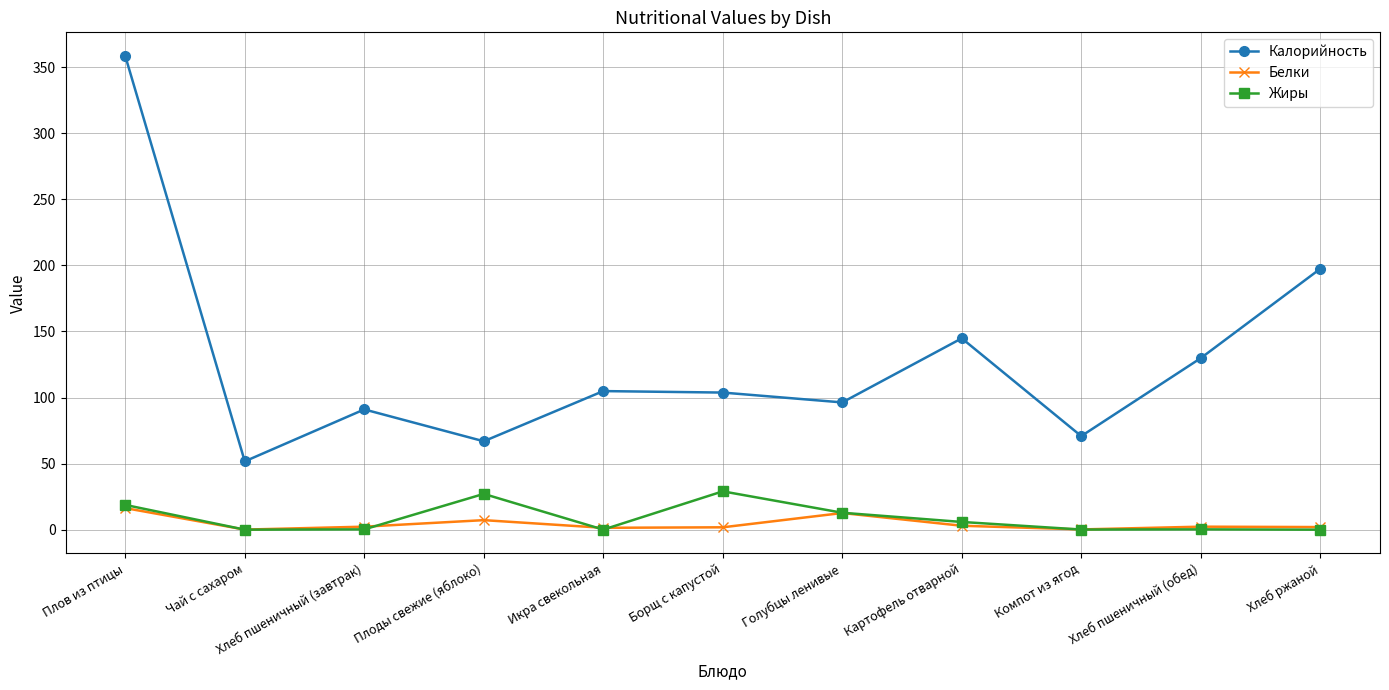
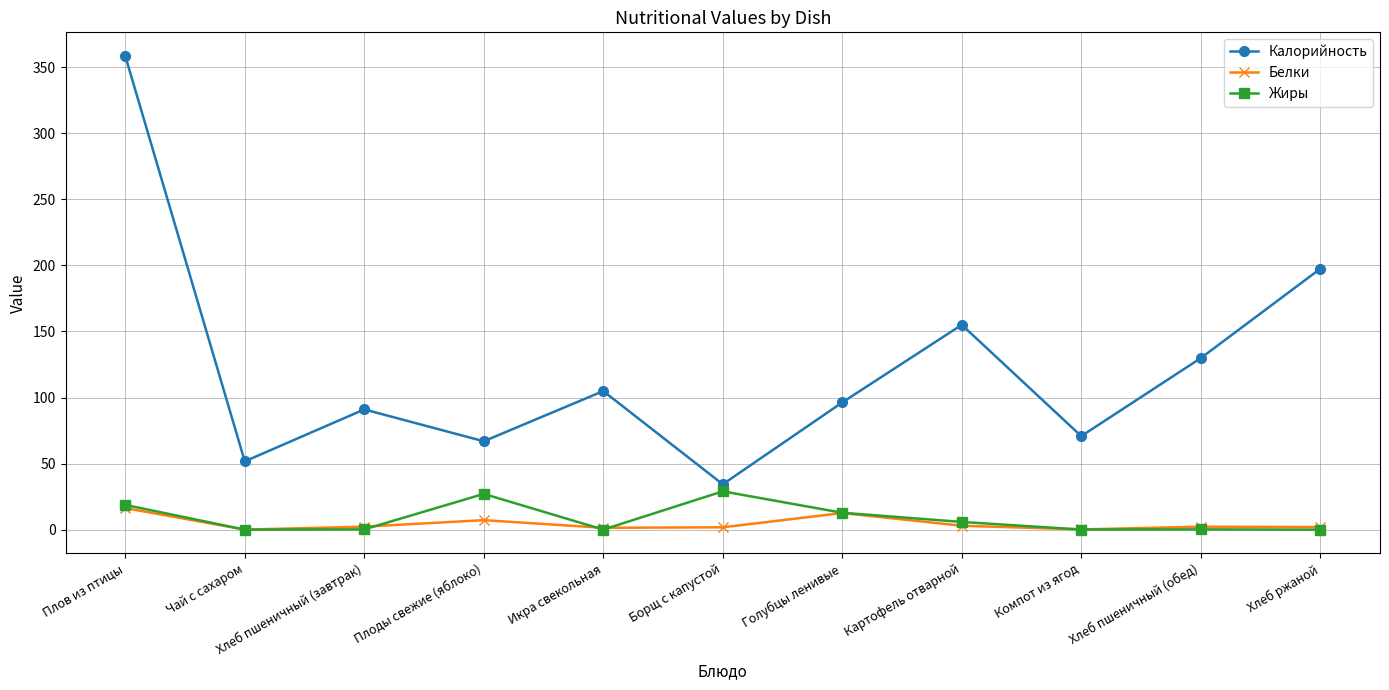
Калорийность, Борщ с капустой: 104 -> 34
Калорийность, Картофель отварной: 145 -> 155
